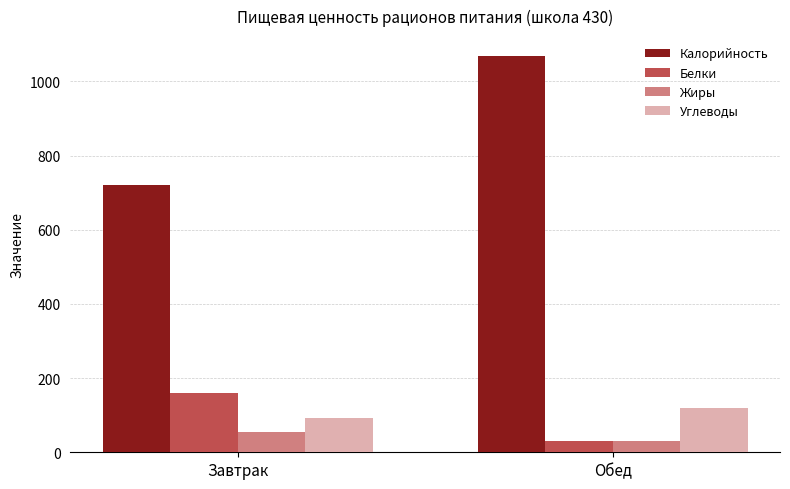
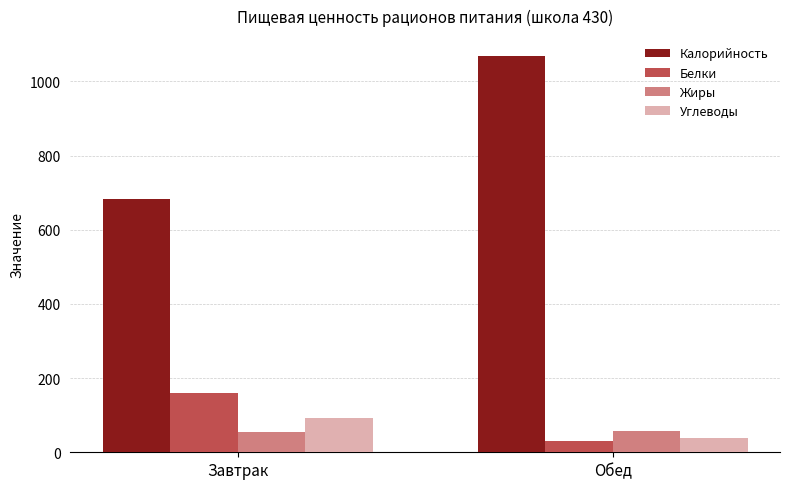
Калорийность, Завтрак: 720 -> 680
Жиры, Обед: 30 -> 60
Углеводы, Обед: 120 -> 40
